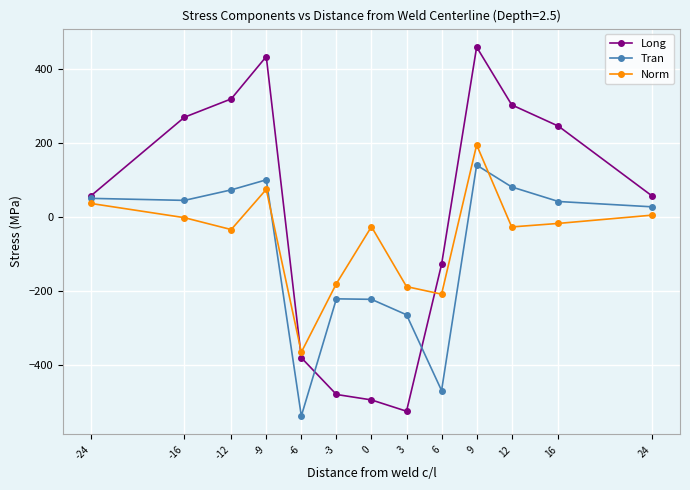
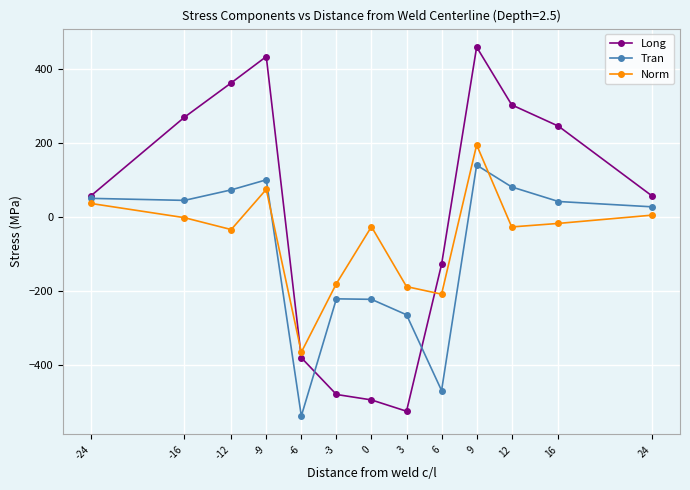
Long, -12: 320 -> 360
